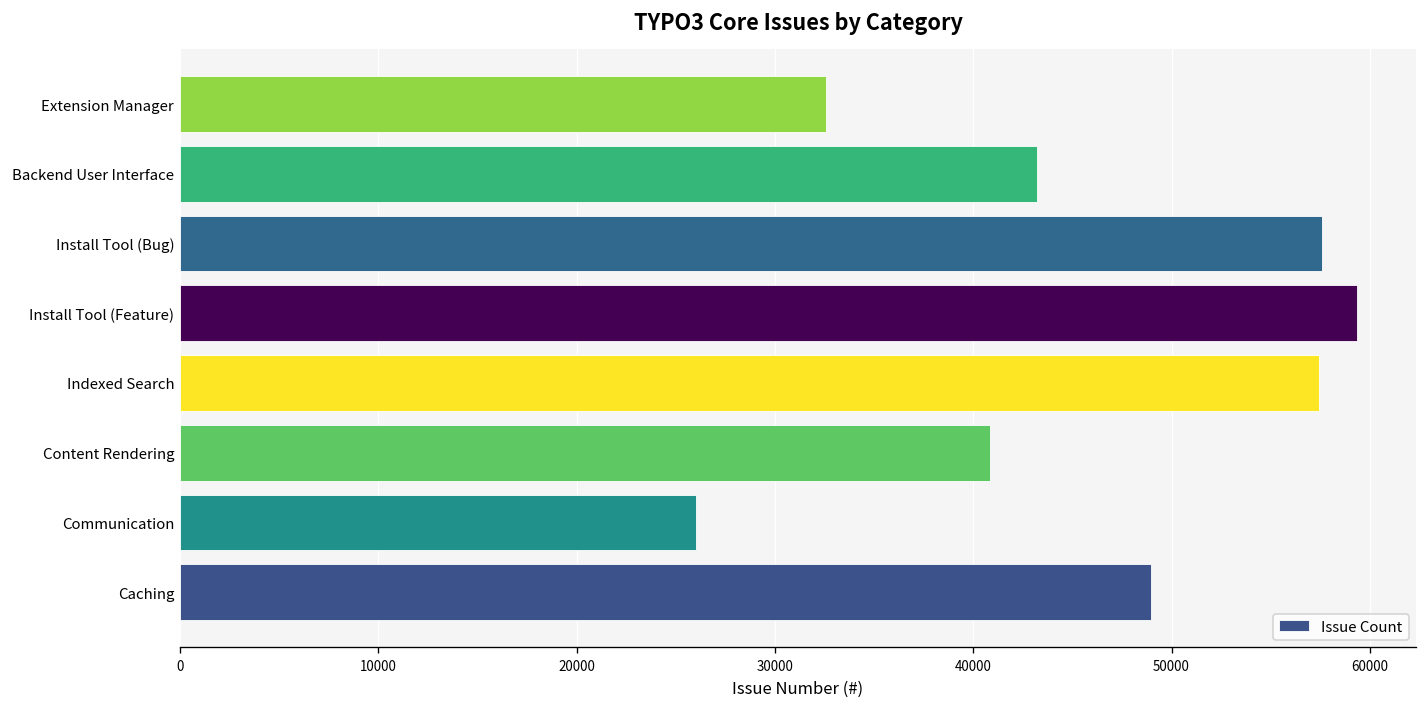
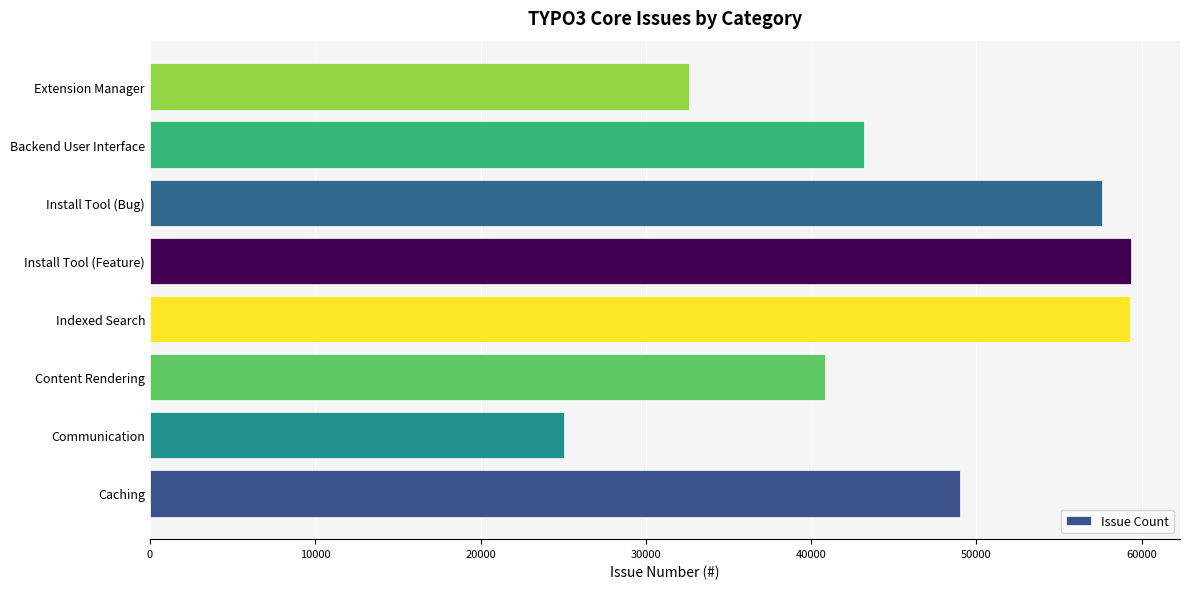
Indexed Search: 57400 -> 59300
Communication: 26000 -> 25100
